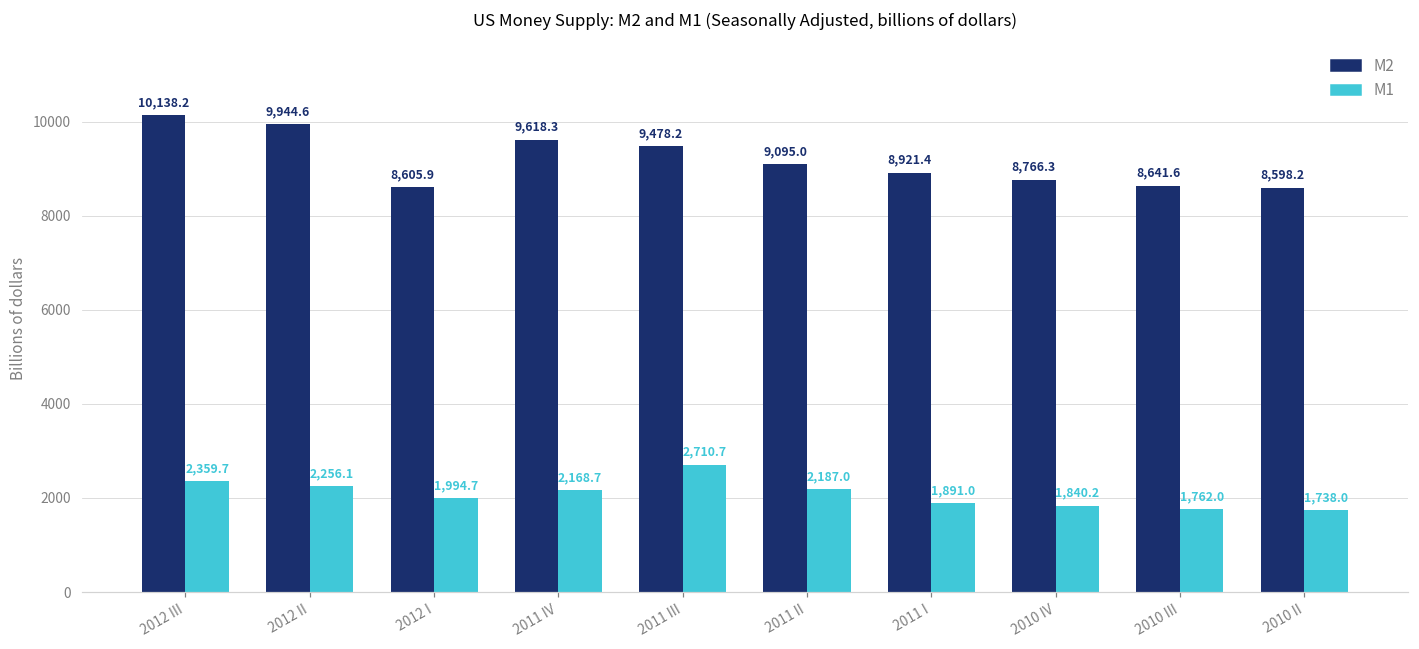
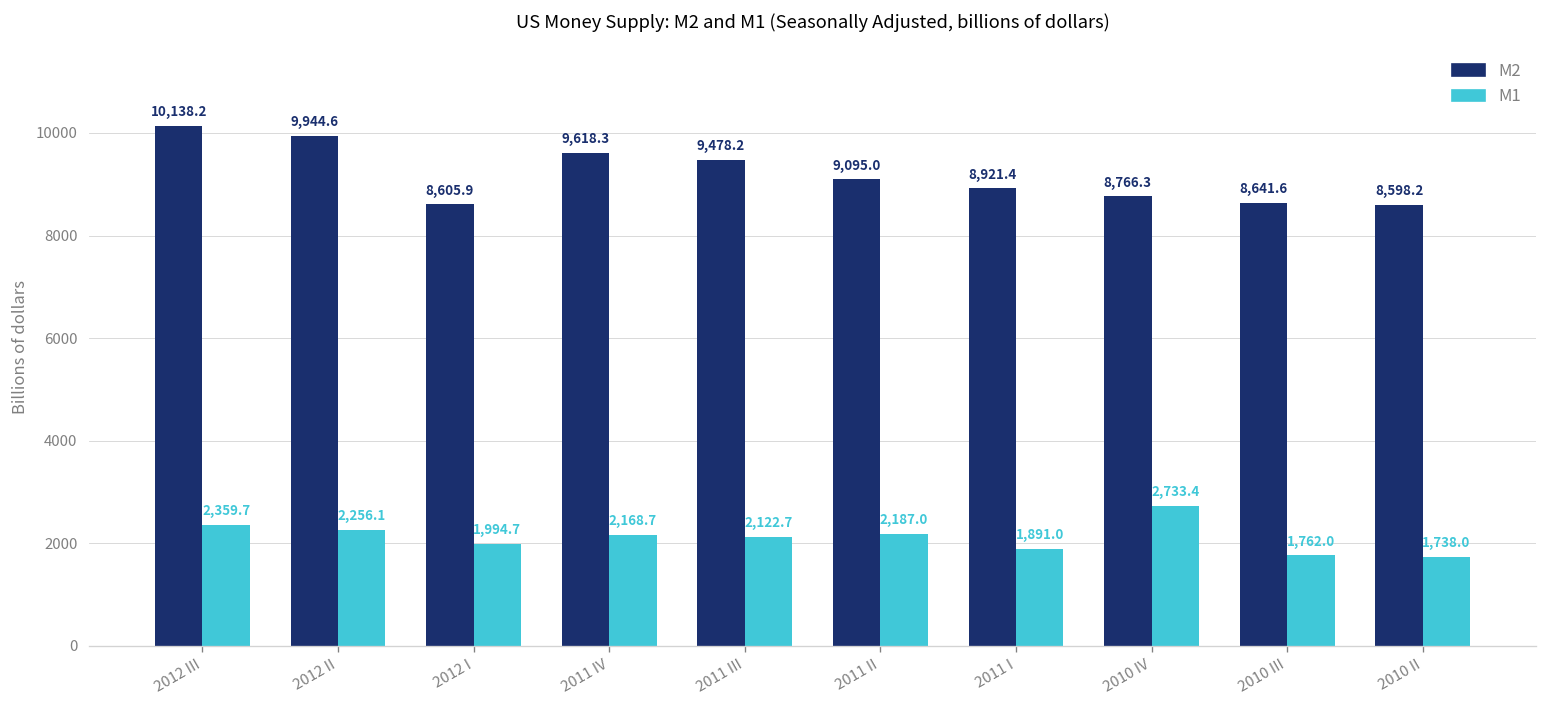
M1, 2011 III: 2,710.7 -> 2,122.7
M1, 2010 IV: 1,840.2 -> 2,733.4
